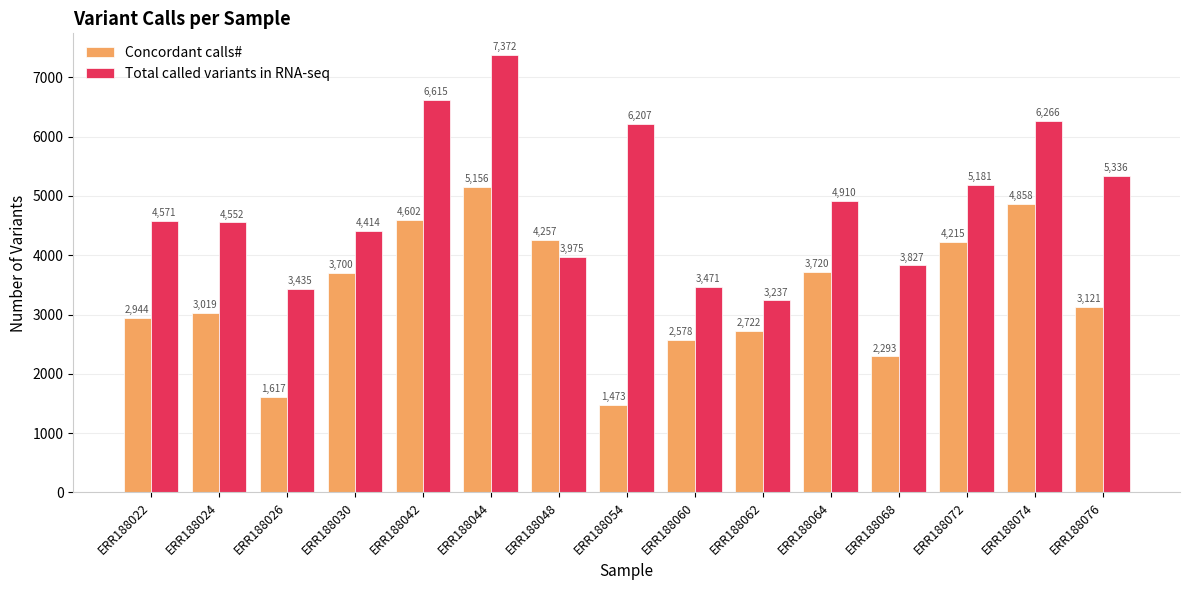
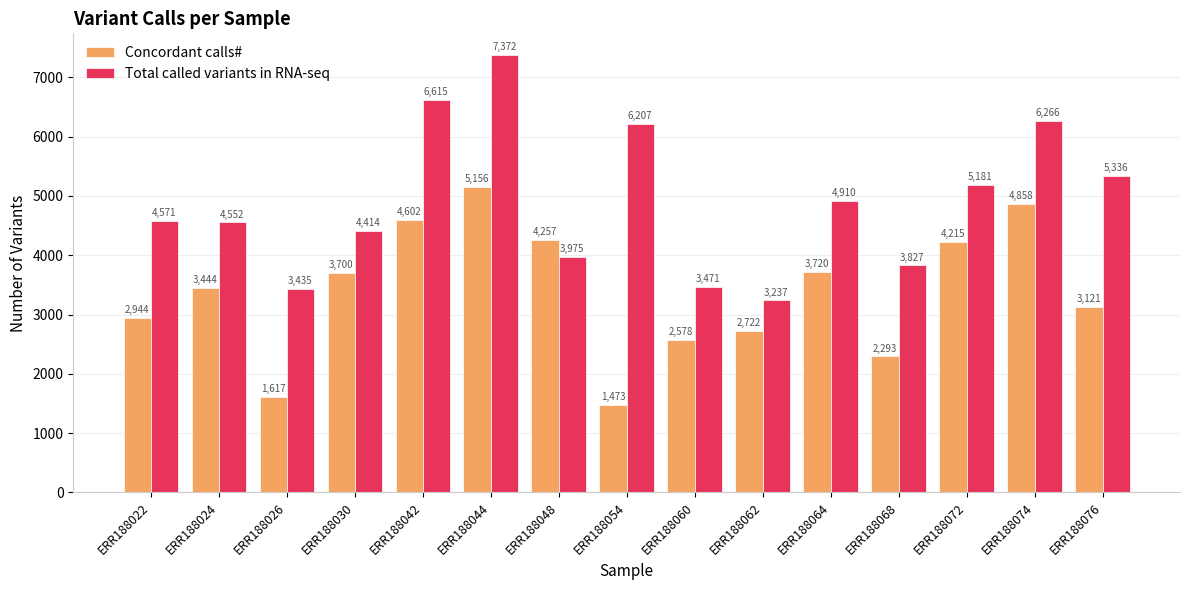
Concordant calls#, ERR188024: 3,019 -> 3,444
